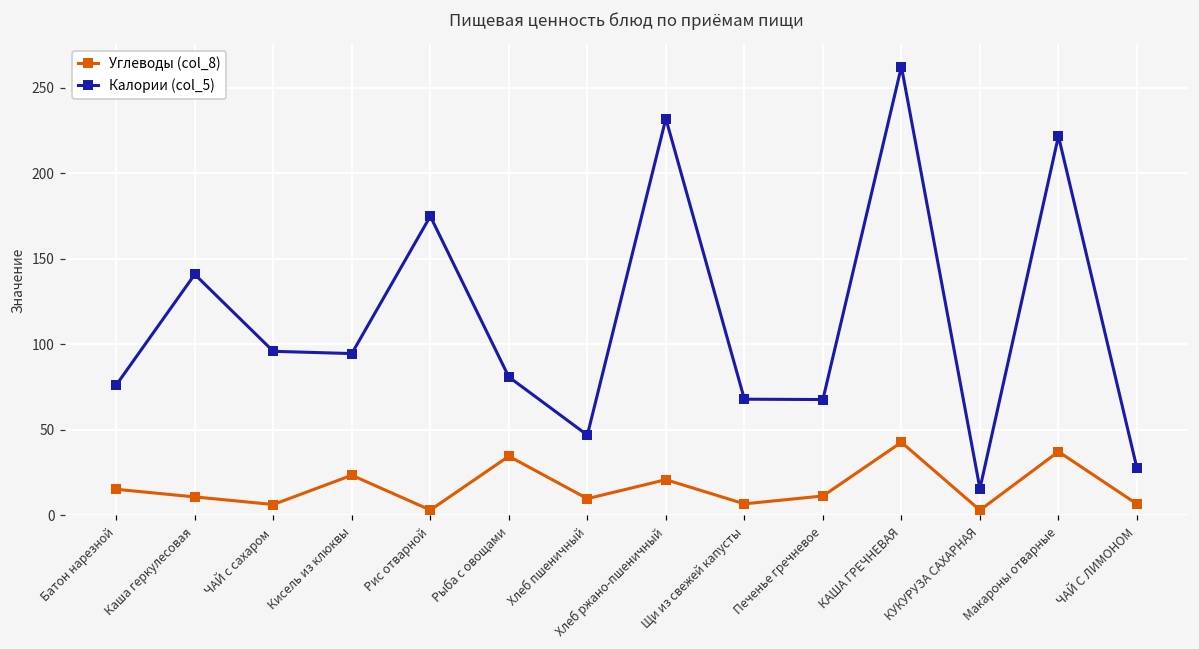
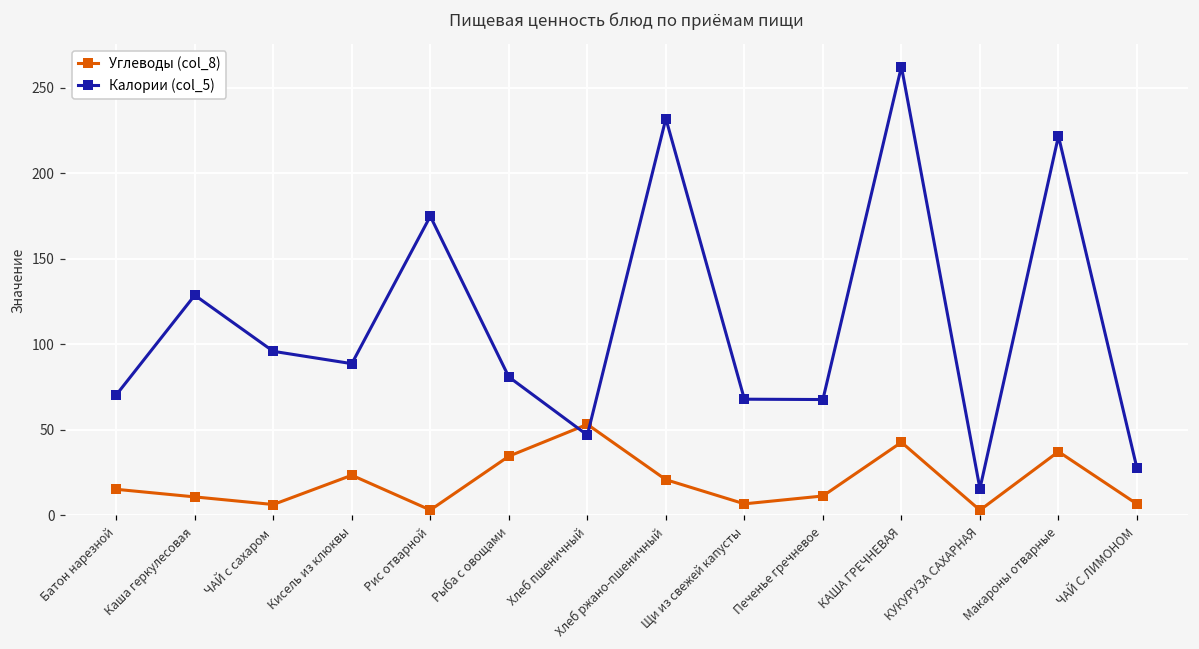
Калории (col_5), Батон нарезной: 76 -> 71
Калории (col_5), Каша геркулесовая: 141 -> 129
Калории (col_5), Кисель из клюквы: 95 -> 89
Углеводы (col_8), Хлеб пшеничный: 10 -> 53
